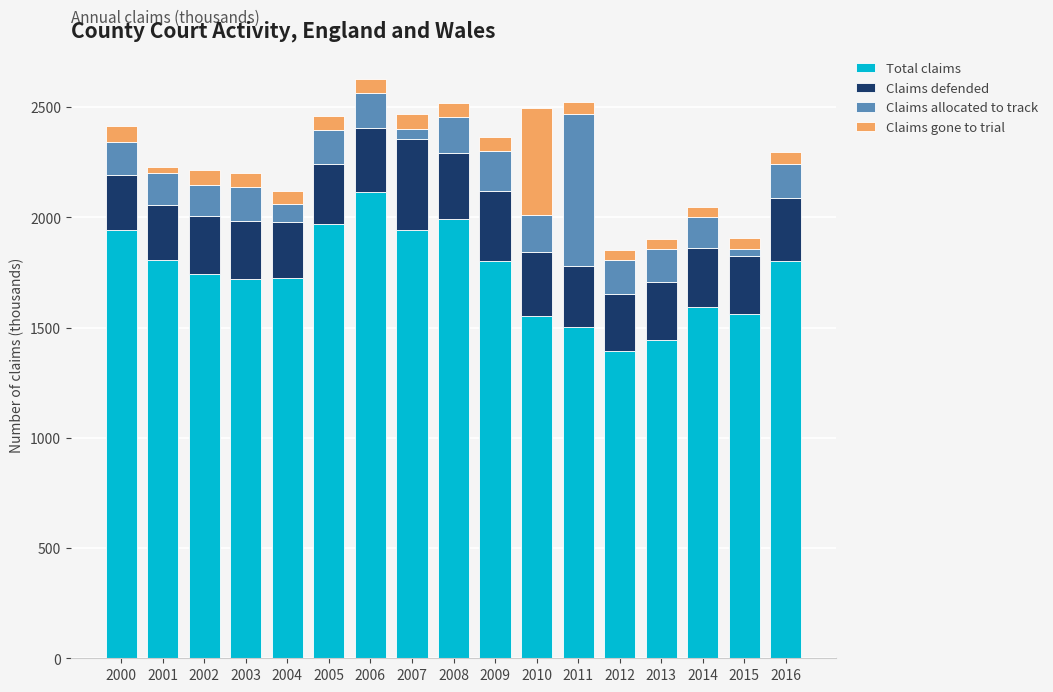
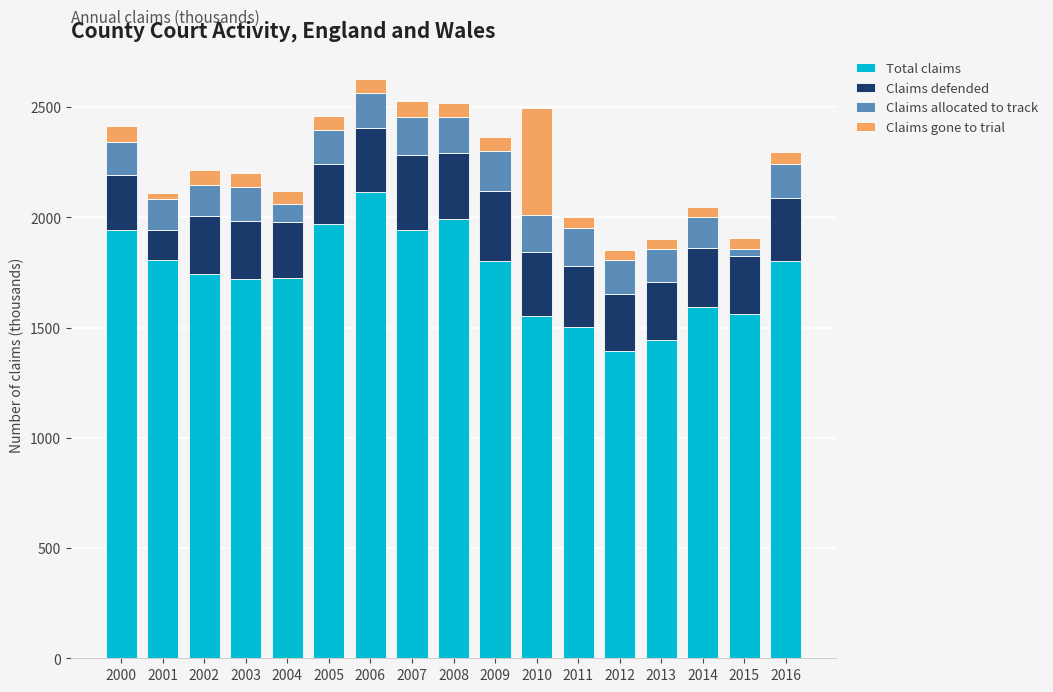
Claims defended, 2001: 250 -> 140
Claims defended, 2007: 410 -> 340
Claims allocated to track, 2007: 50 -> 170
Claims allocated to track, 2011: 690 -> 170
